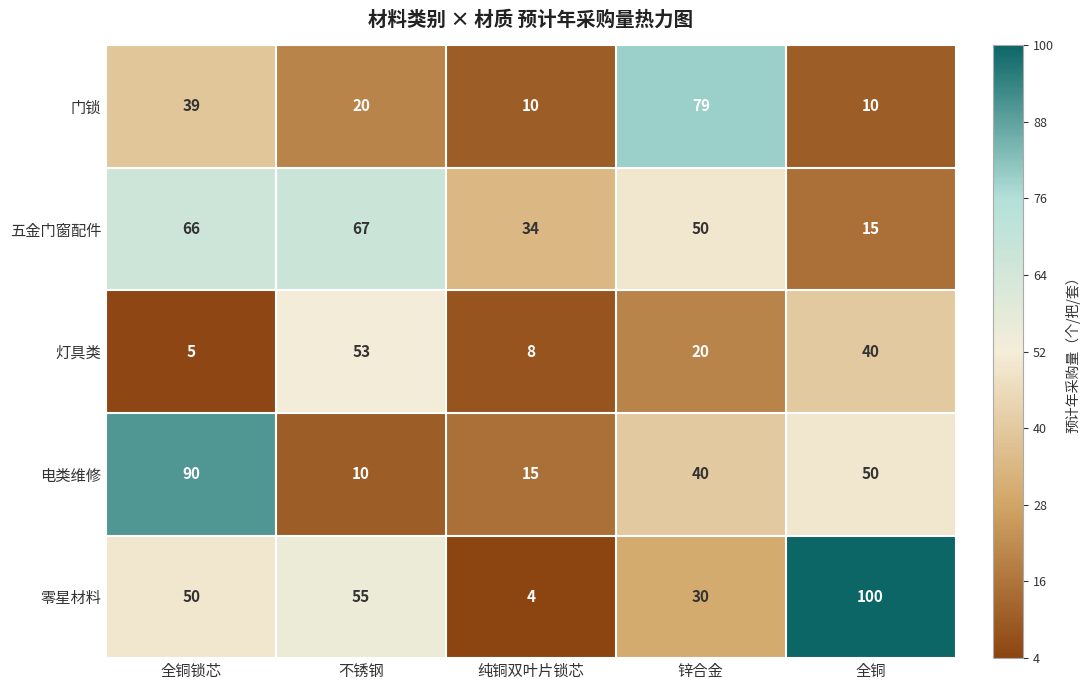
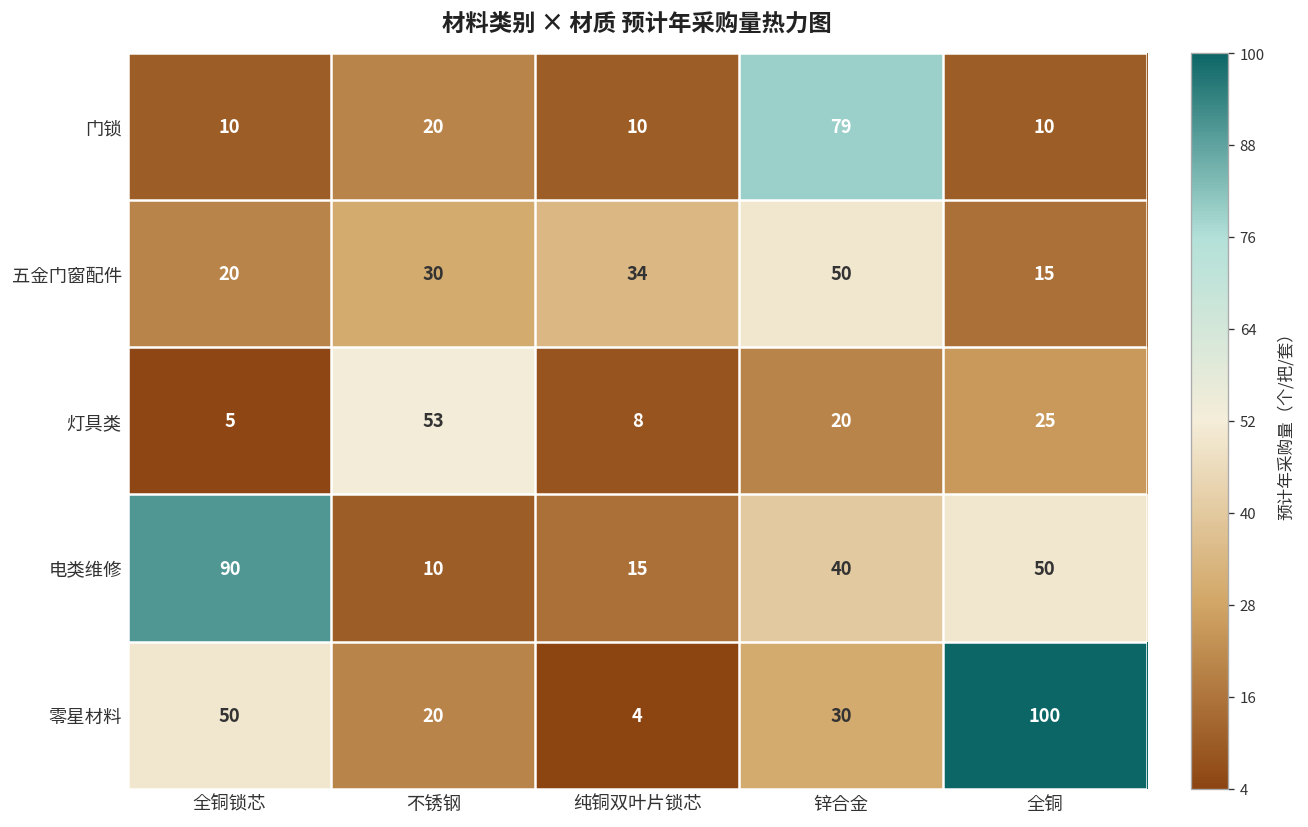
门锁, 全铜锁芯: 39 -> 10
五金门窗配件, 全铜锁芯: 66 -> 20
五金门窗配件, 不锈钢: 67 -> 30
灯具类, 全铜: 40 -> 25
零星材料, 不锈钢: 55 -> 20
